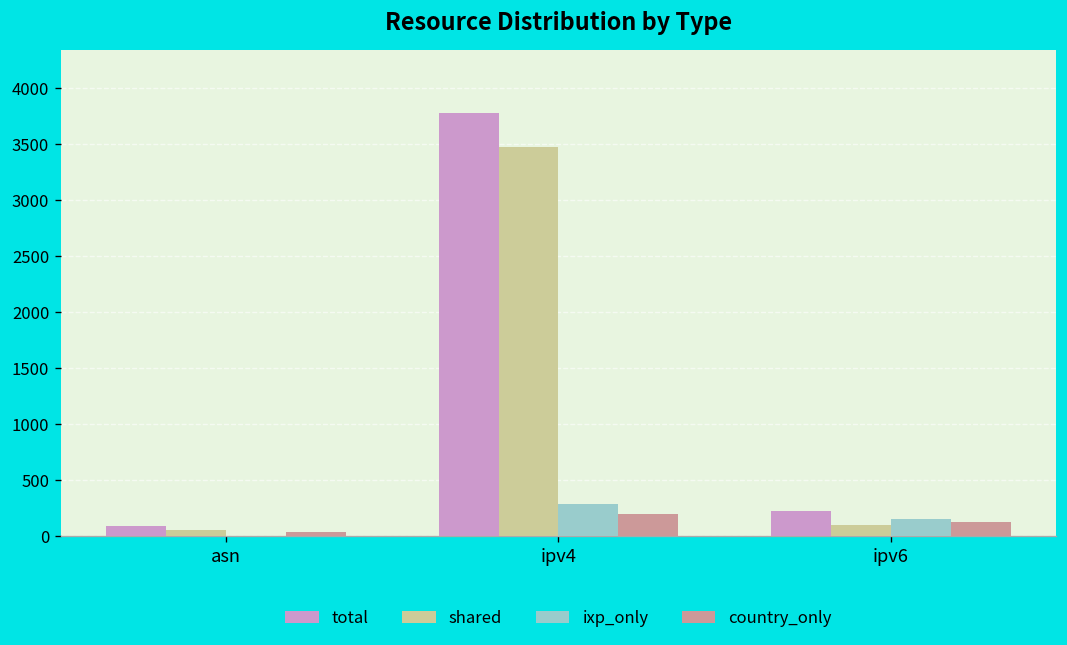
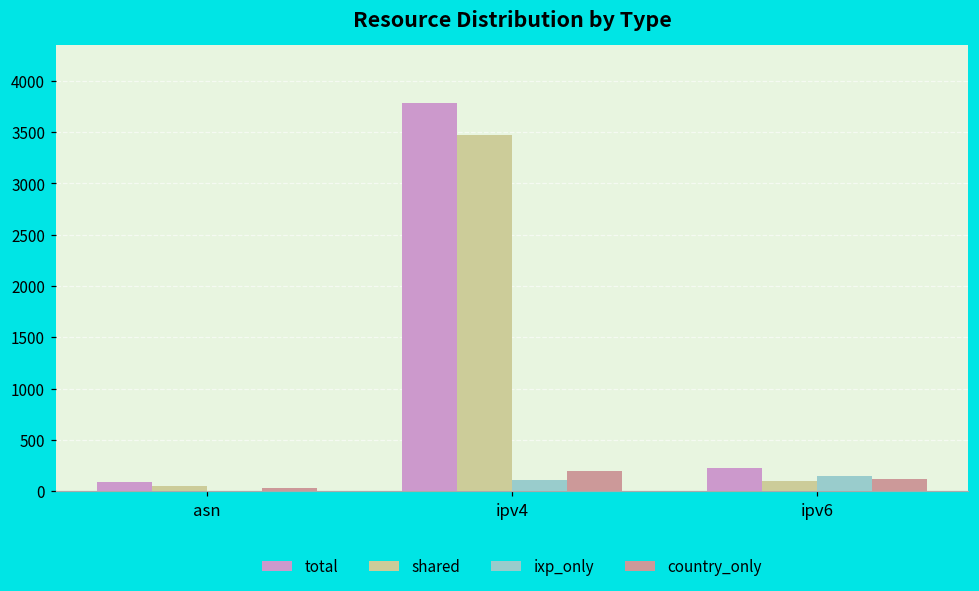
ixp_only, ipv4: 300 -> 100
